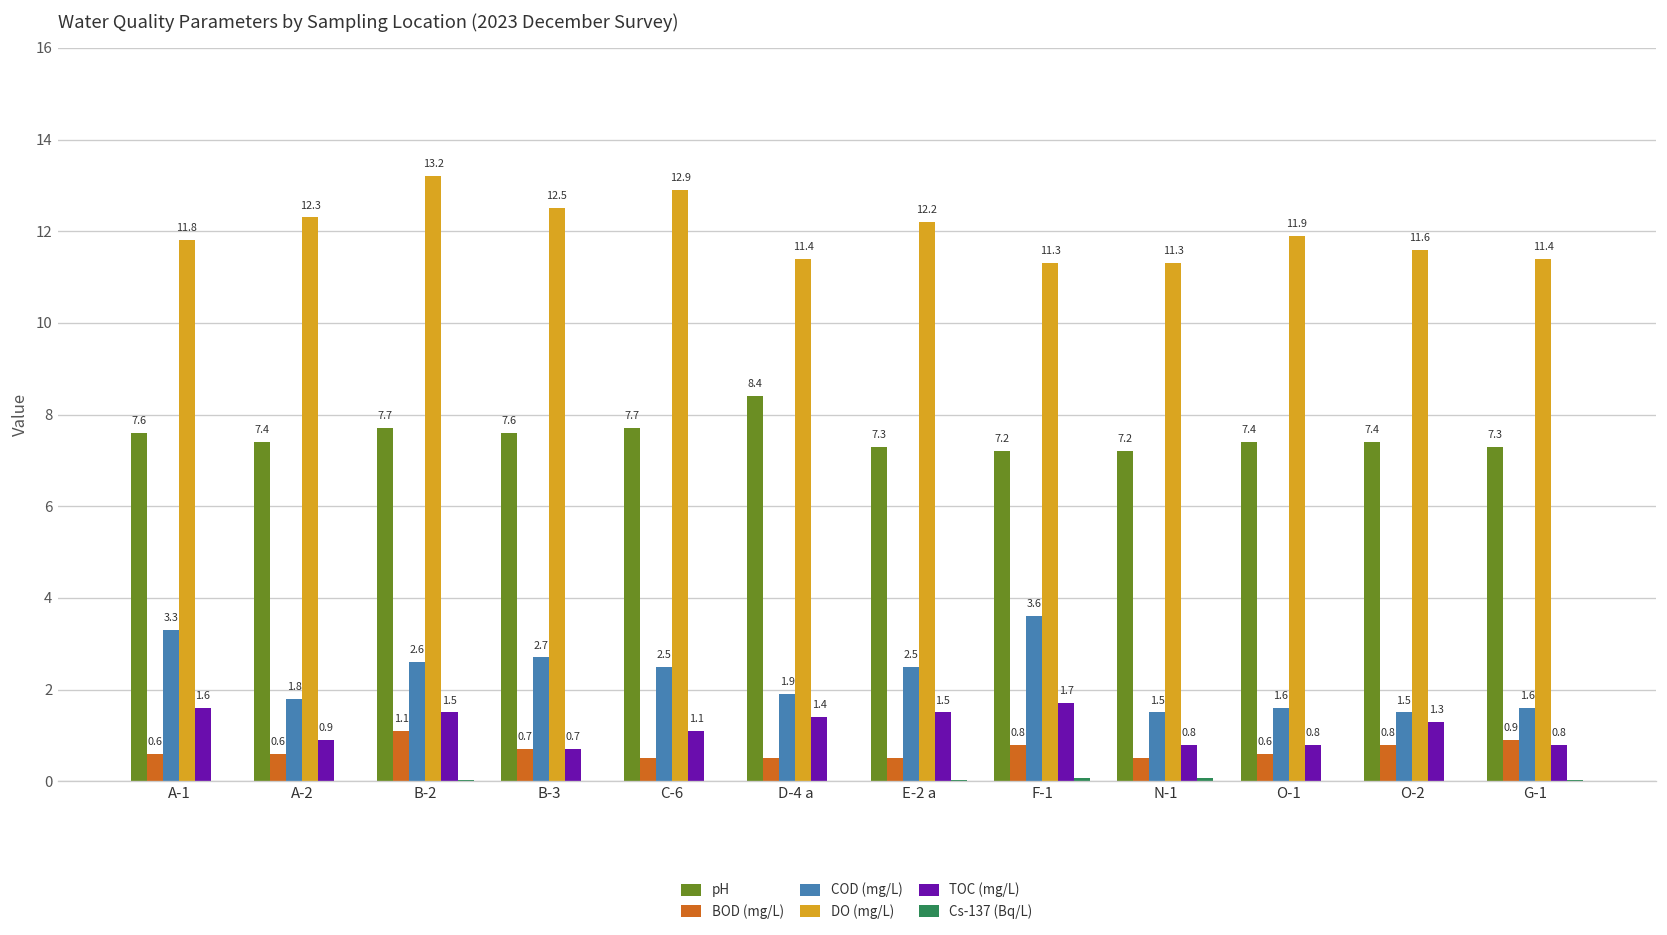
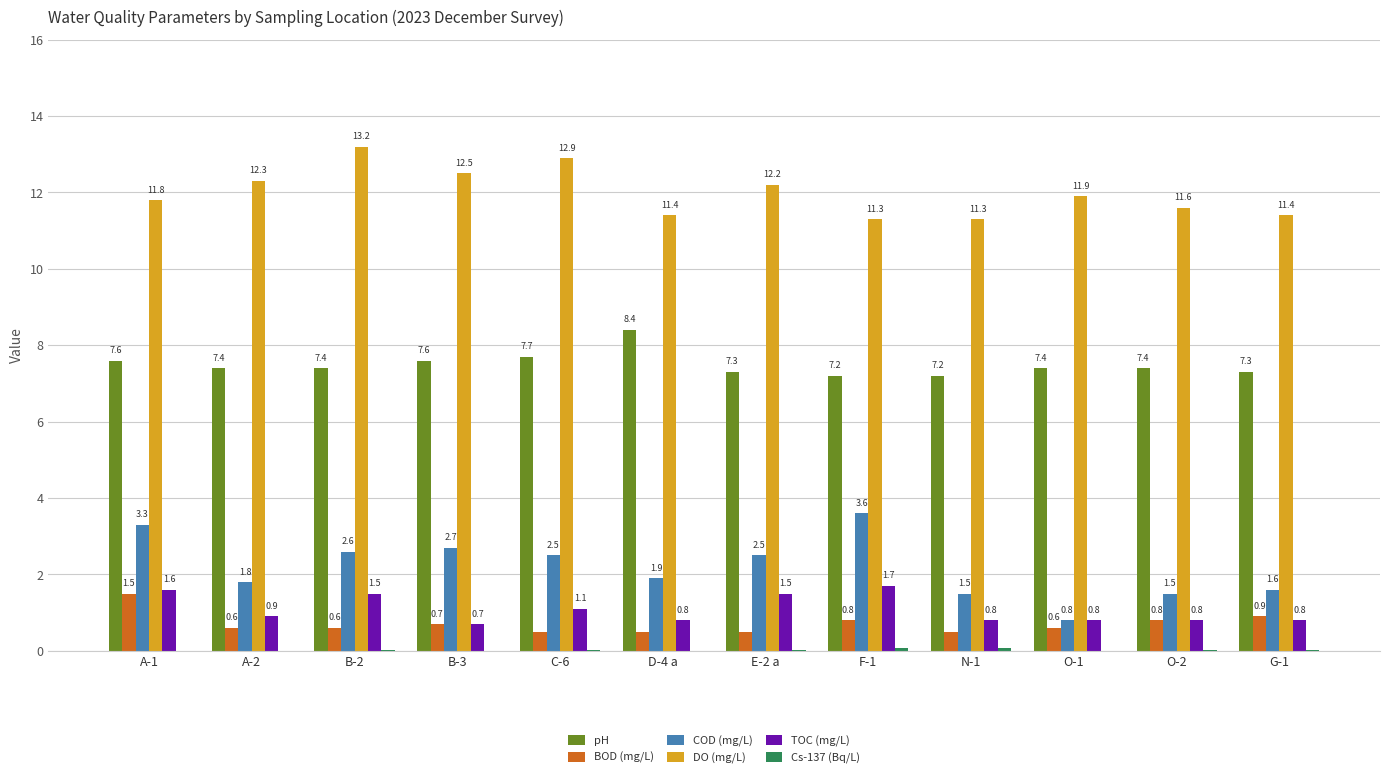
BOD (mg/L), A-1: 0.6 -> 1.5
pH, B-2: 7.7 -> 7.4
BOD (mg/L), B-2: 1.1 -> 0.6
TOC (mg/L), D-4 a: 1.4 -> 0.8
COD (mg/L), O-1: 1.6 -> 0.8
TOC (mg/L), O-2: 1.3 -> 0.8
